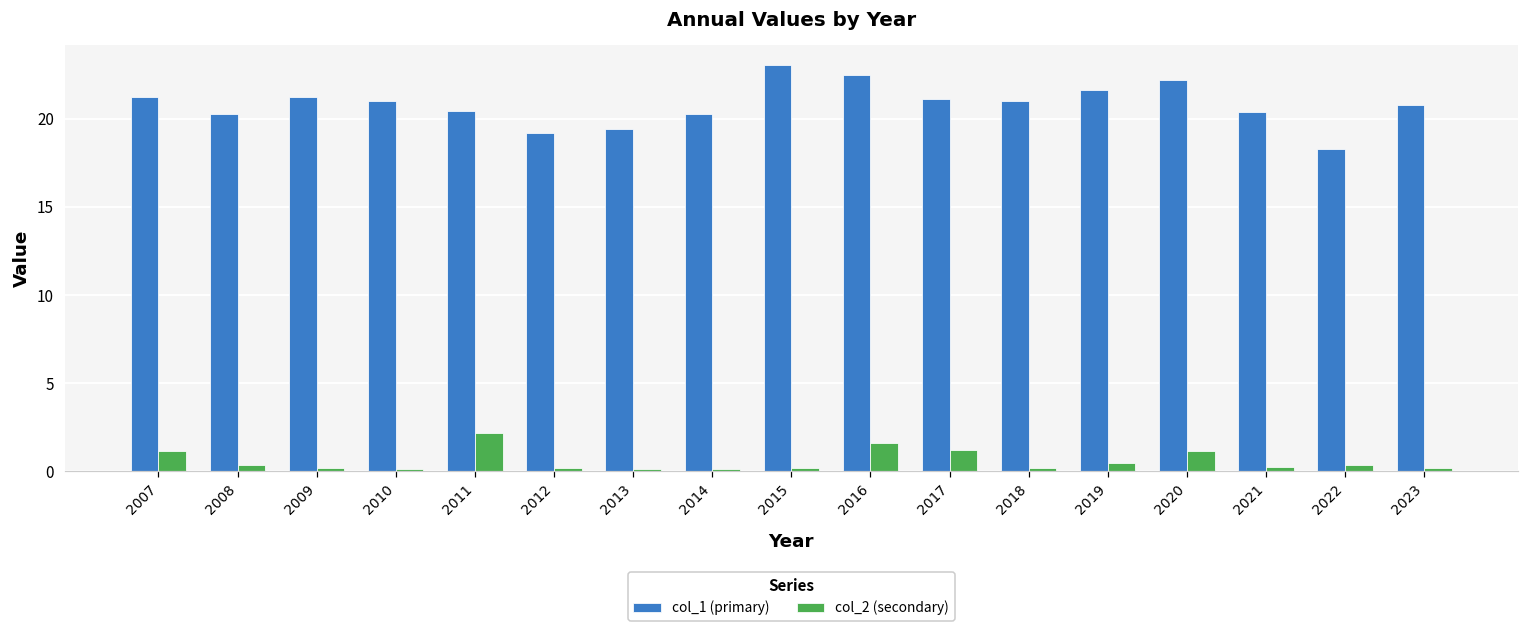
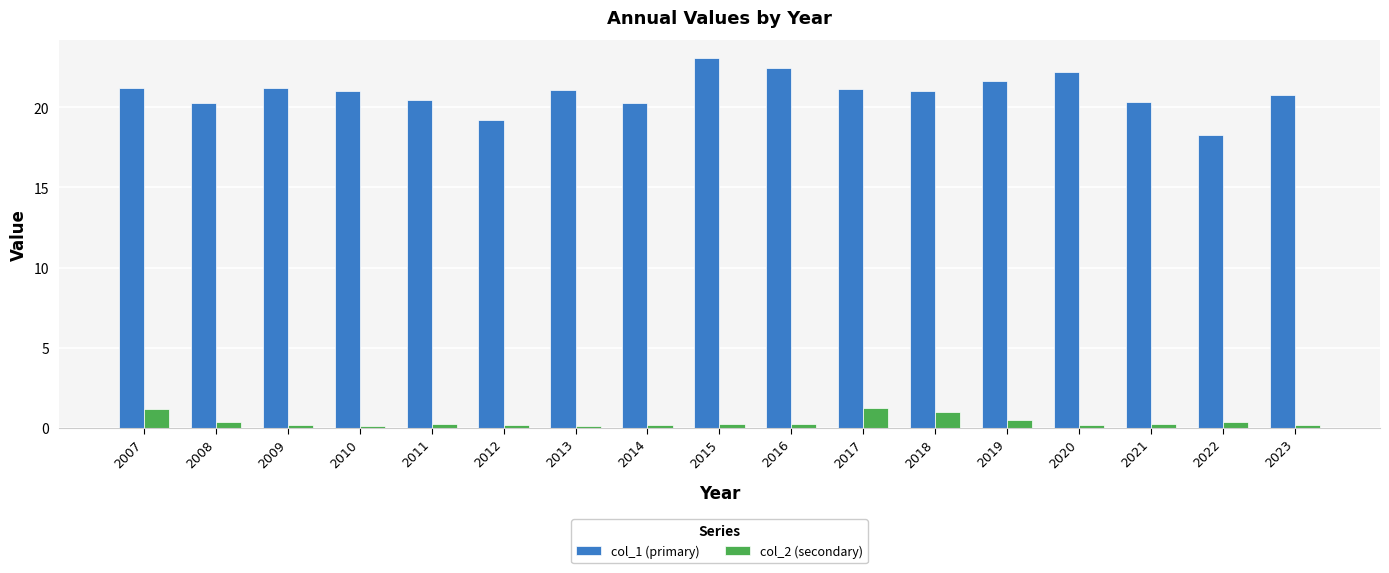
col_2 (secondary), 2011: 2.2 -> 0.3
col_1 (primary), 2013: 19.4 -> 21.1
col_2 (secondary), 2016: 1.6 -> 0.2
col_2 (secondary), 2018: 0.2 -> 1.0
col_2 (secondary), 2020: 1.2 -> 0.2
